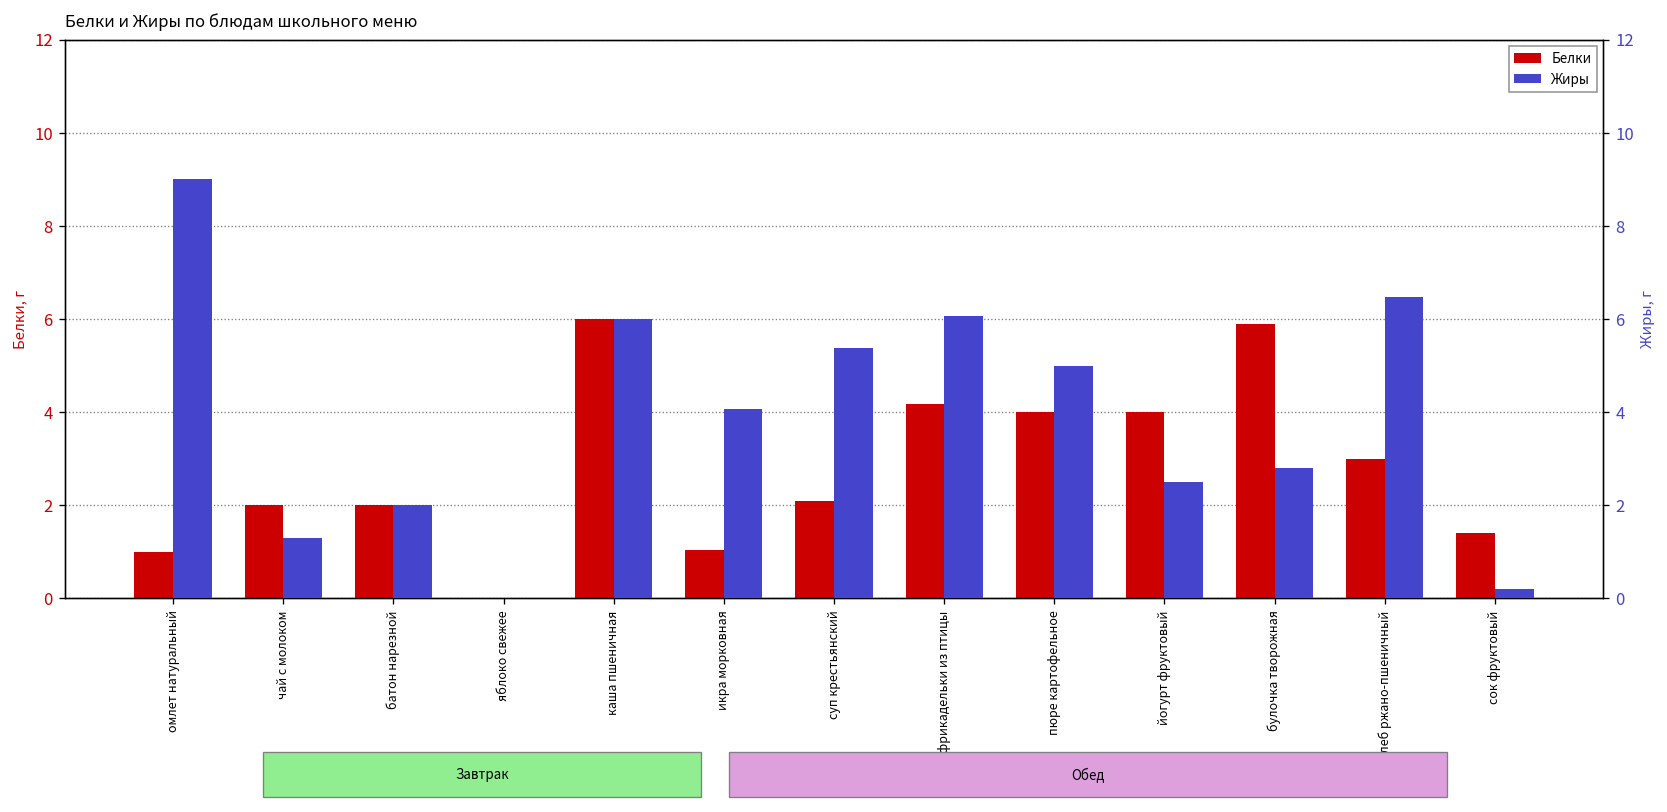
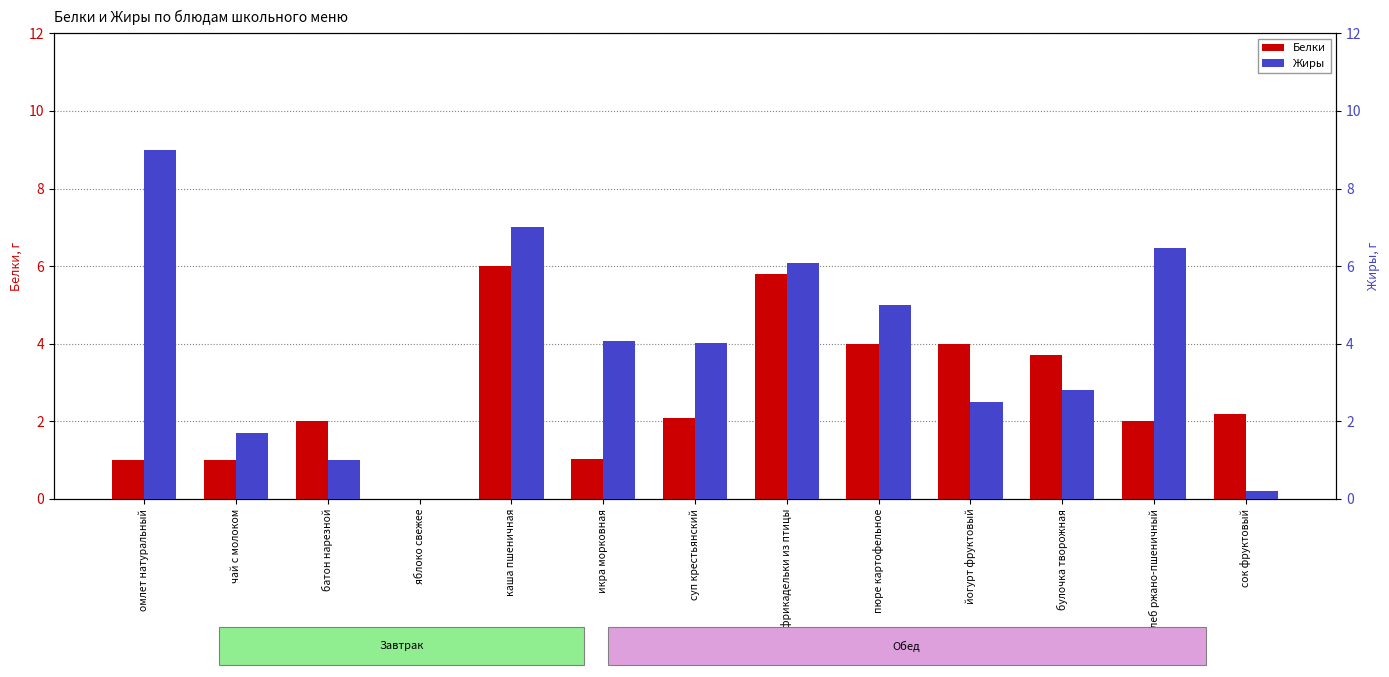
Белки, чай с молоком: 2 -> 1
Белки, фрикадельки из птицы: 4.2 -> 5.8
Белки, булочка творожная: 5.9 -> 3.7
Белки, хлеб ржано-пшеничный: 3 -> 2
Белки, сок фруктовый: 1.4 -> 2.2
Жиры, чай с молоком: 1.3 -> 1.7
Жиры, батон нарезной: 2 -> 1
Жиры, каша пшеничная: 6 -> 7
Жиры, суп крестьянский: 5.4 -> 4.0
